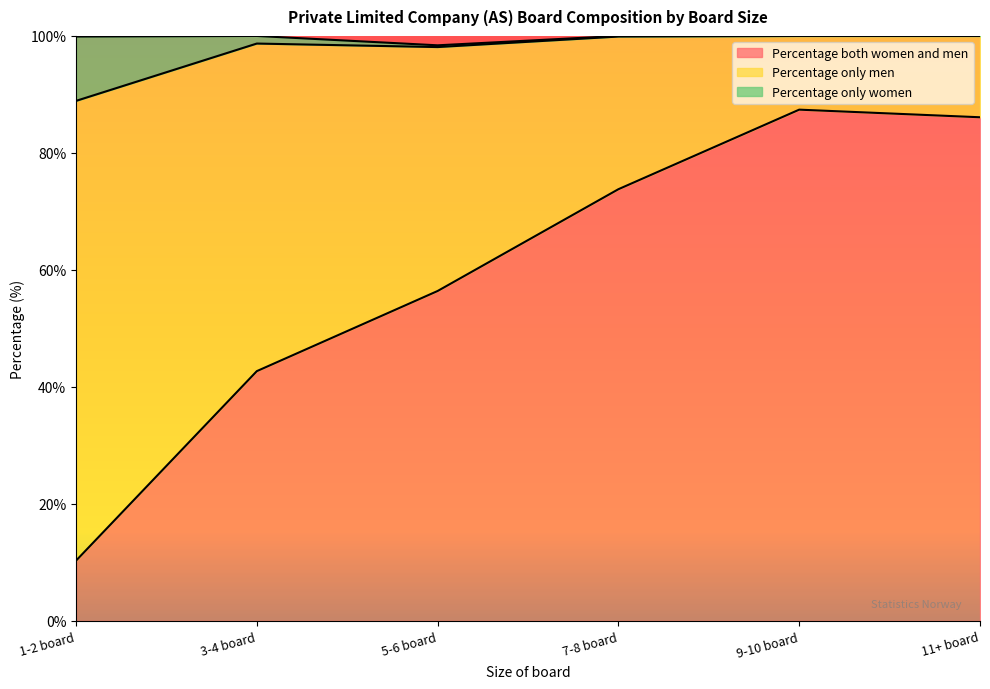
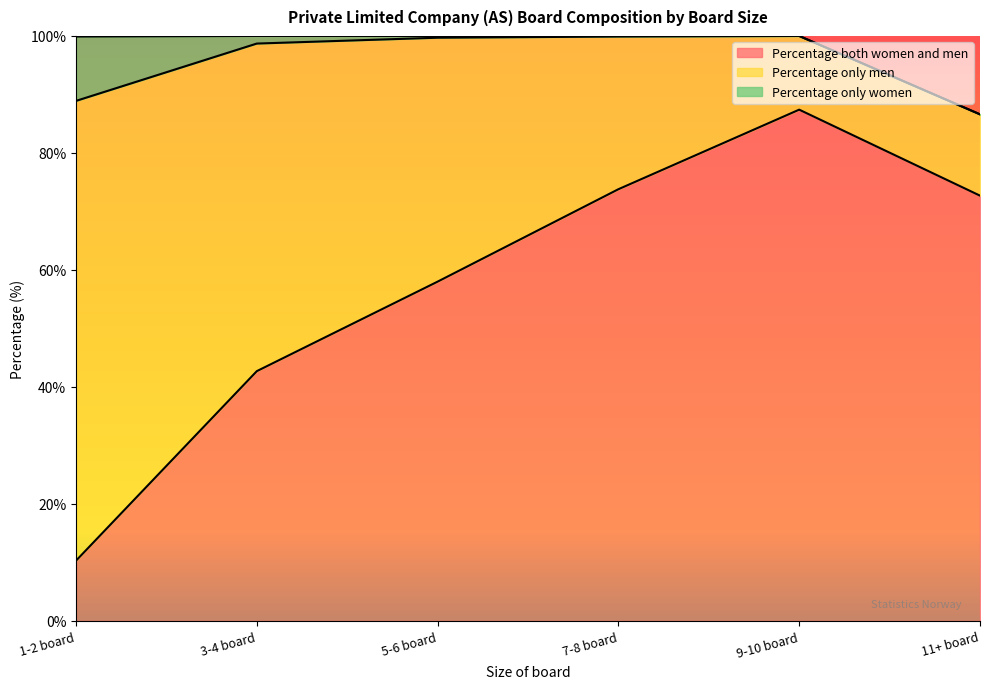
Percentage both women and men, 5-6 board: 56% -> 58%
Percentage both women and men, 11+ board: 86% -> 73%
